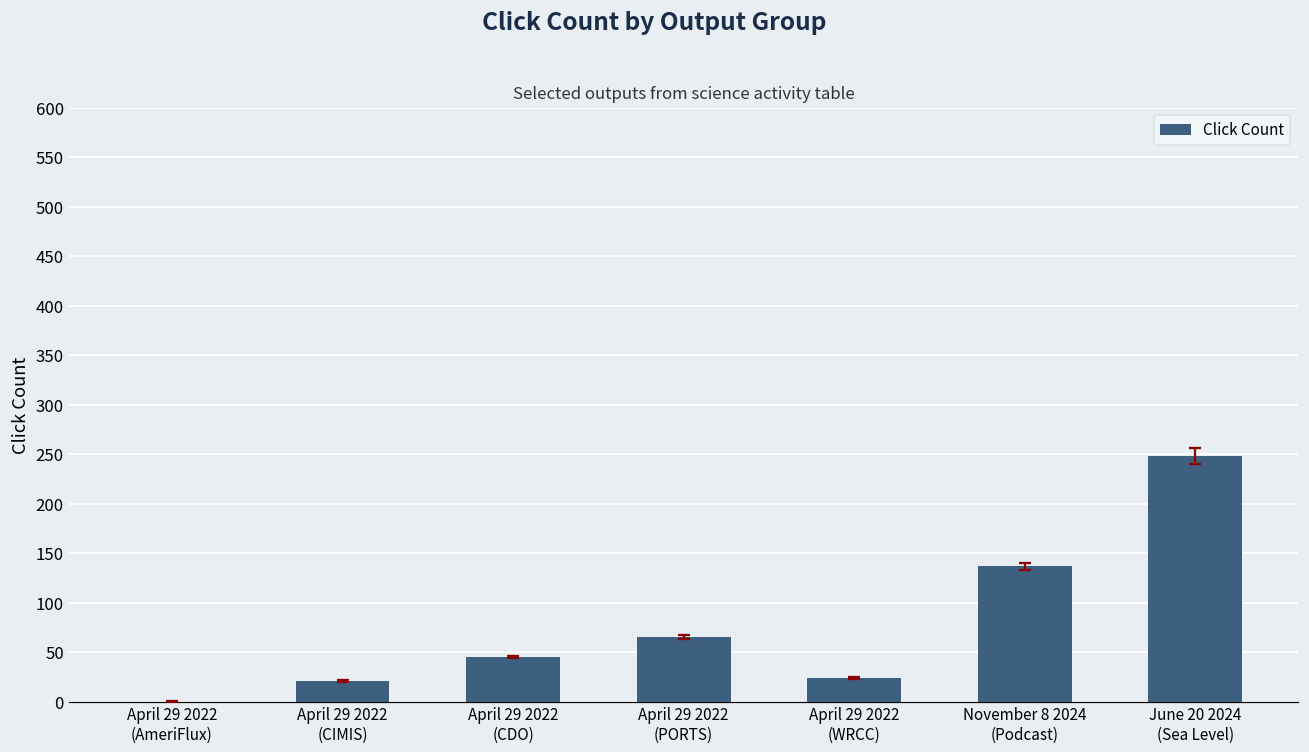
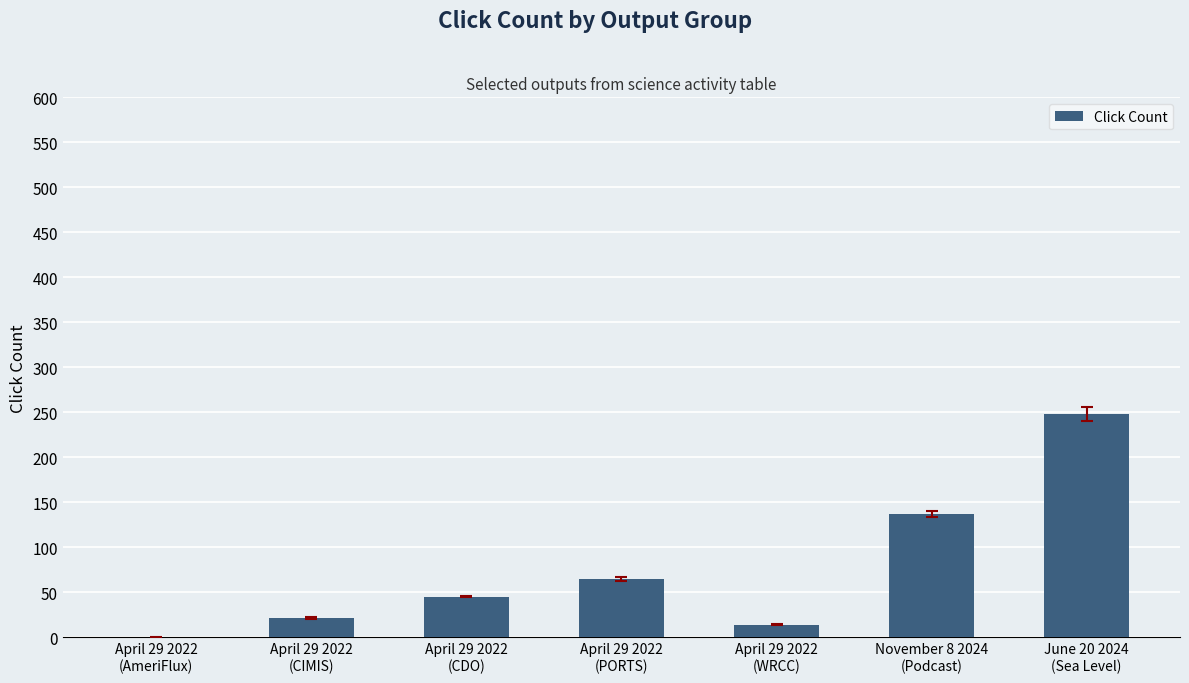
Click Count, April 29 2022 (WRCC): 20 -> 10
